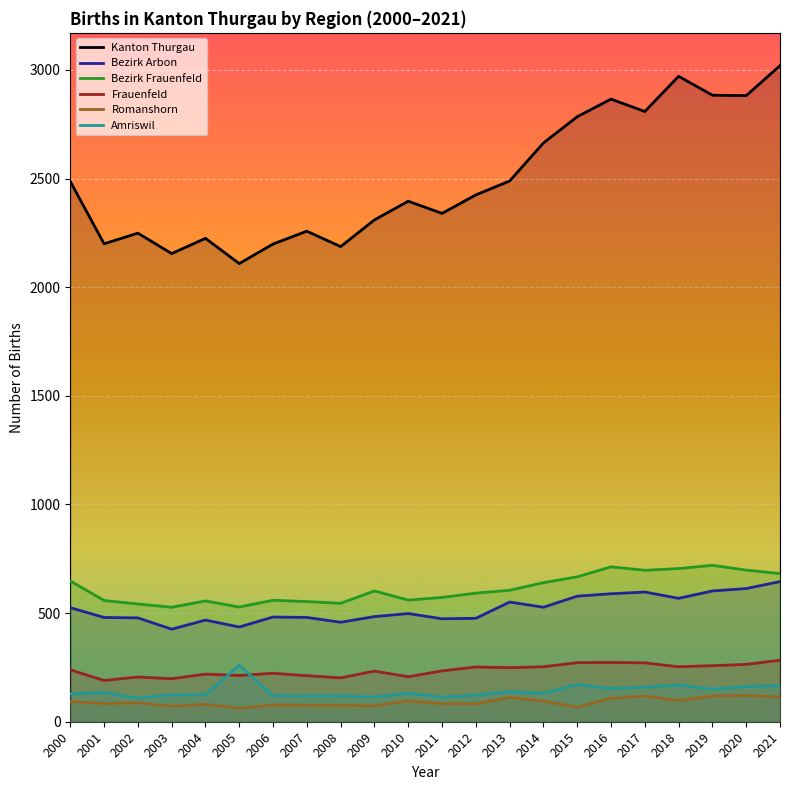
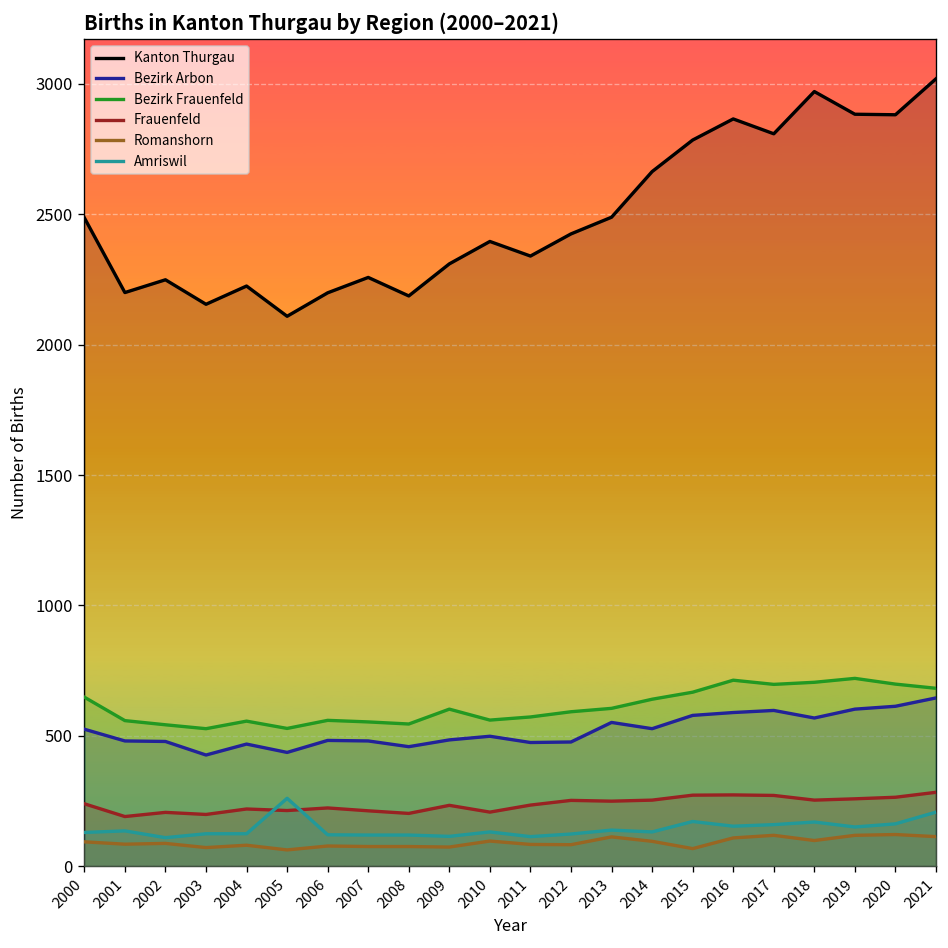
Amriswil, 2021: 170 -> 210
